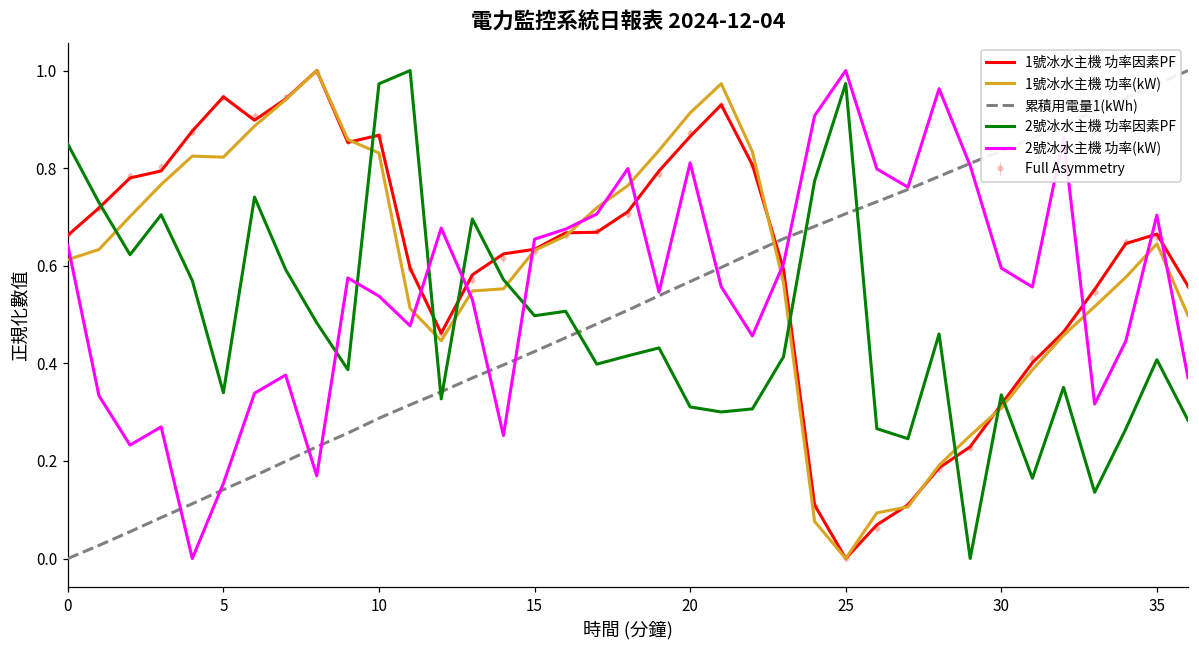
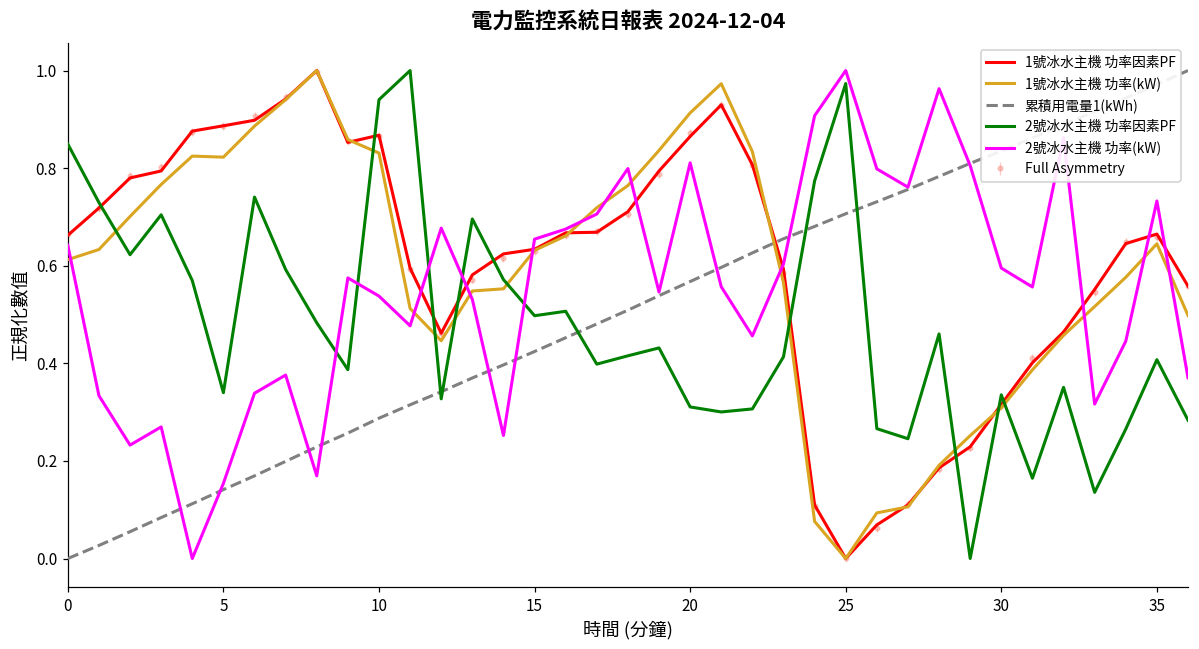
1號冰水主機 功率因素PF, 5: 0.95 -> 0.89
2號冰水主機 功率因素PF, 10: 0.97 -> 0.94
2號冰水主機 功率(kW), 35: 0.70 -> 0.73
